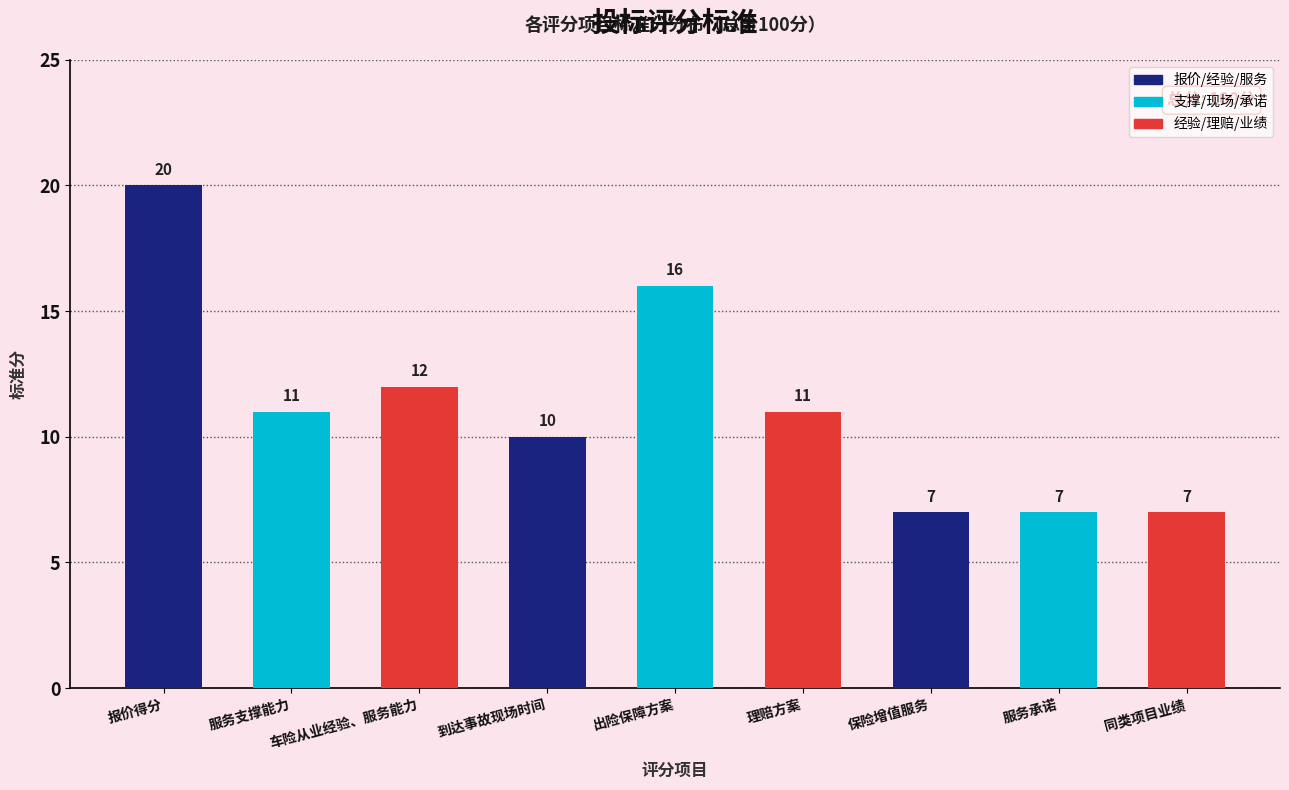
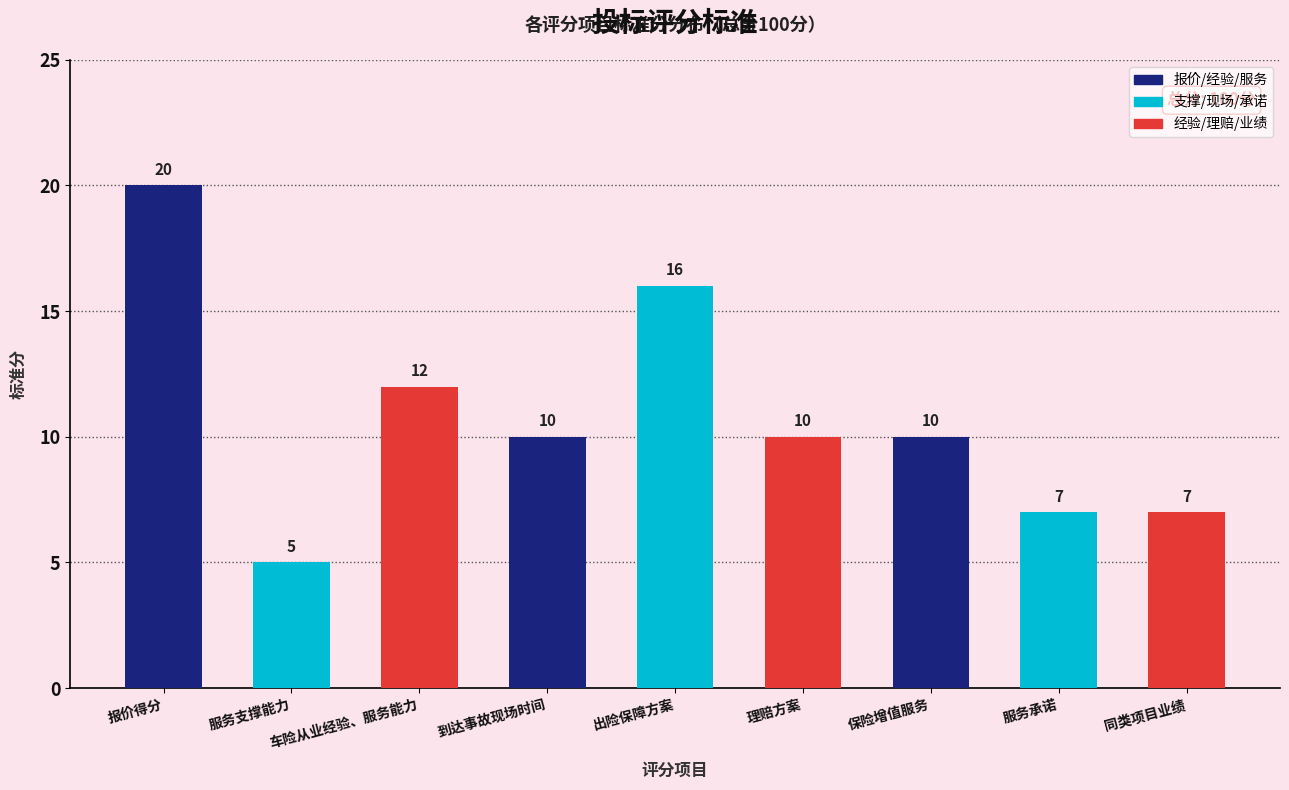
服务支撑能力: 11 -> 5
理赔方案: 11 -> 10
保险增值服务: 7 -> 10
